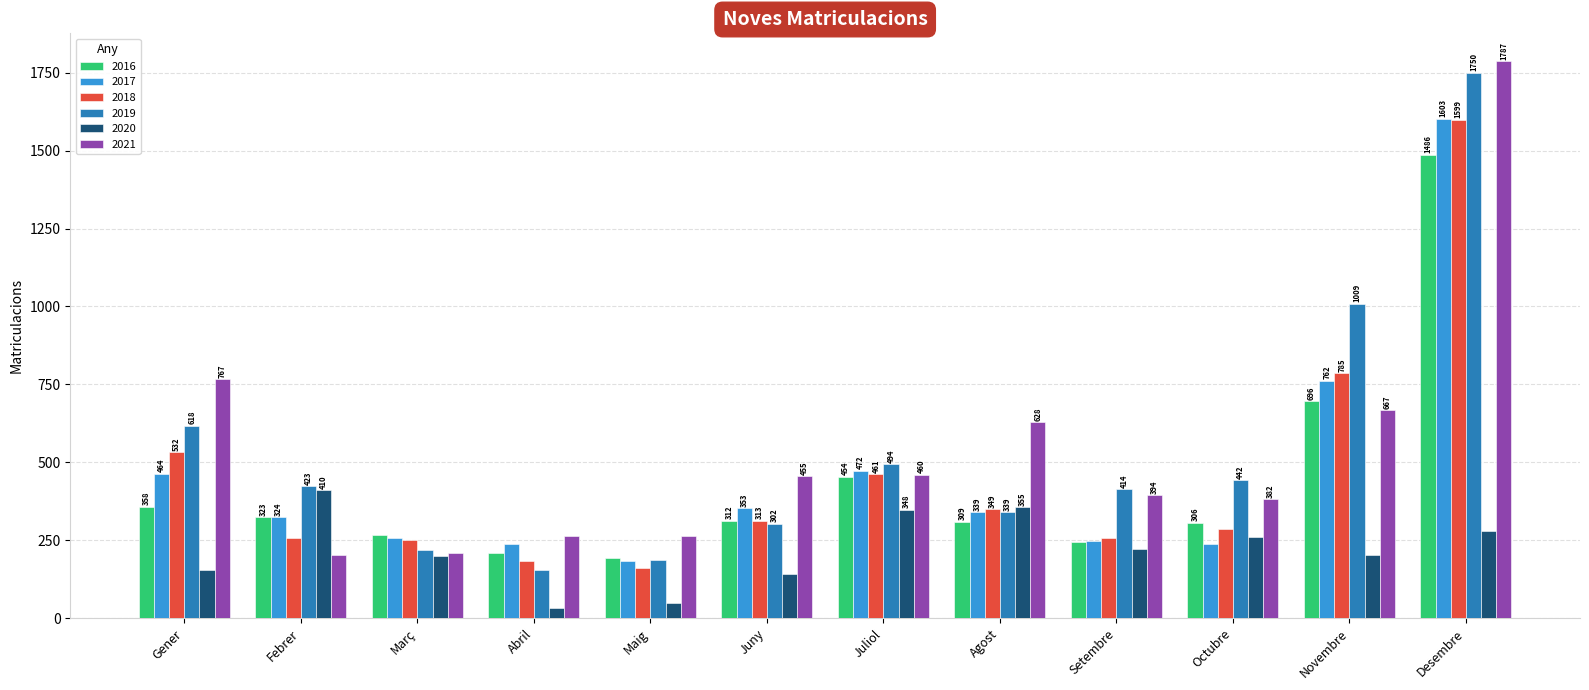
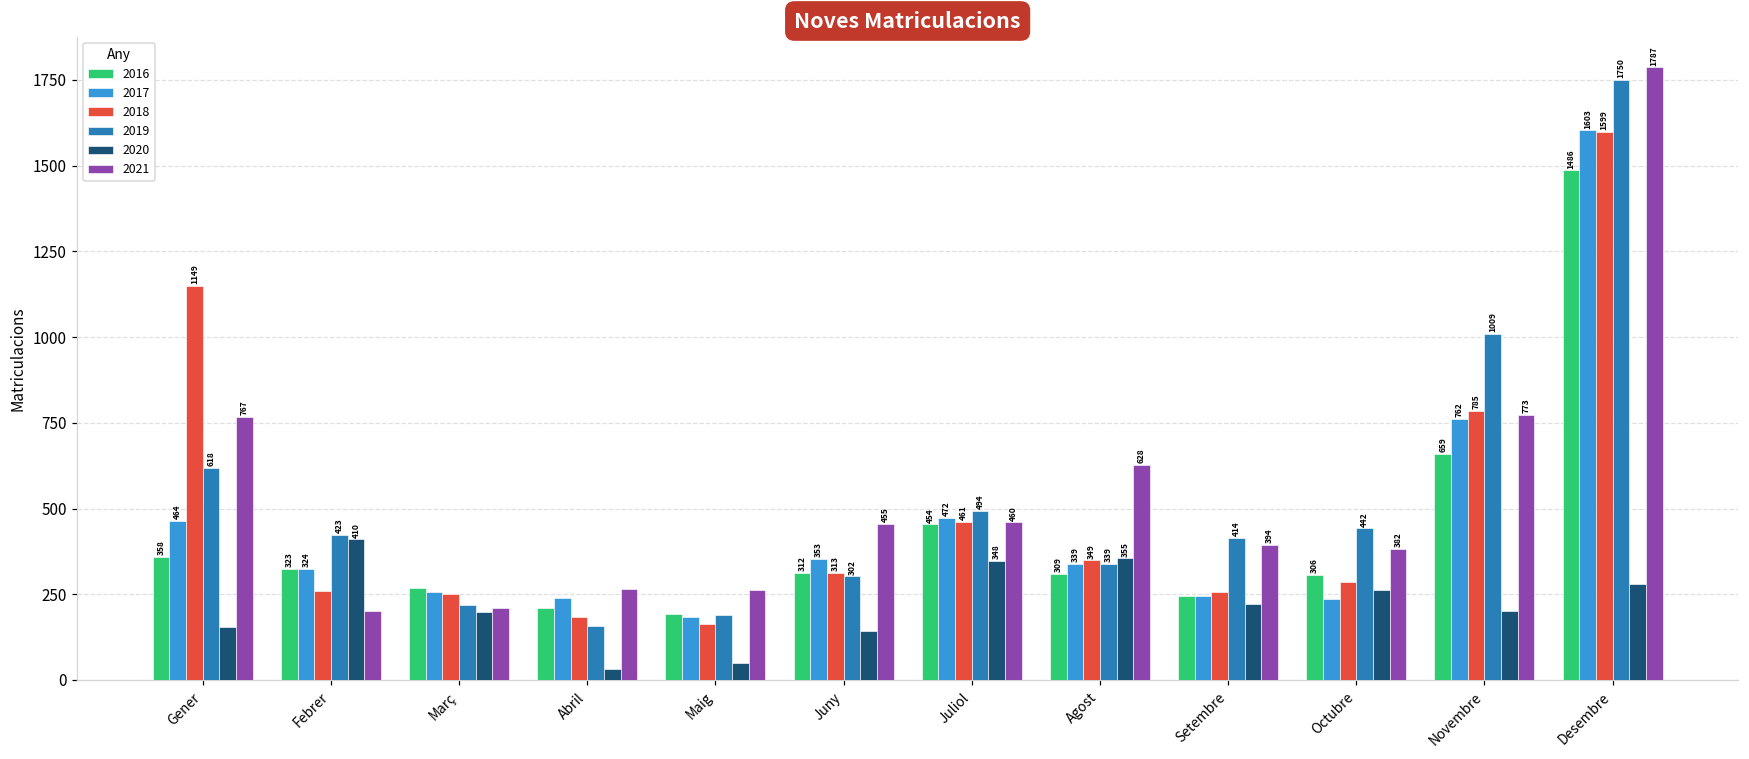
2018, Gener: 532 -> 1149
2016, Novembre: 696 -> 659
2021, Novembre: 667 -> 773
